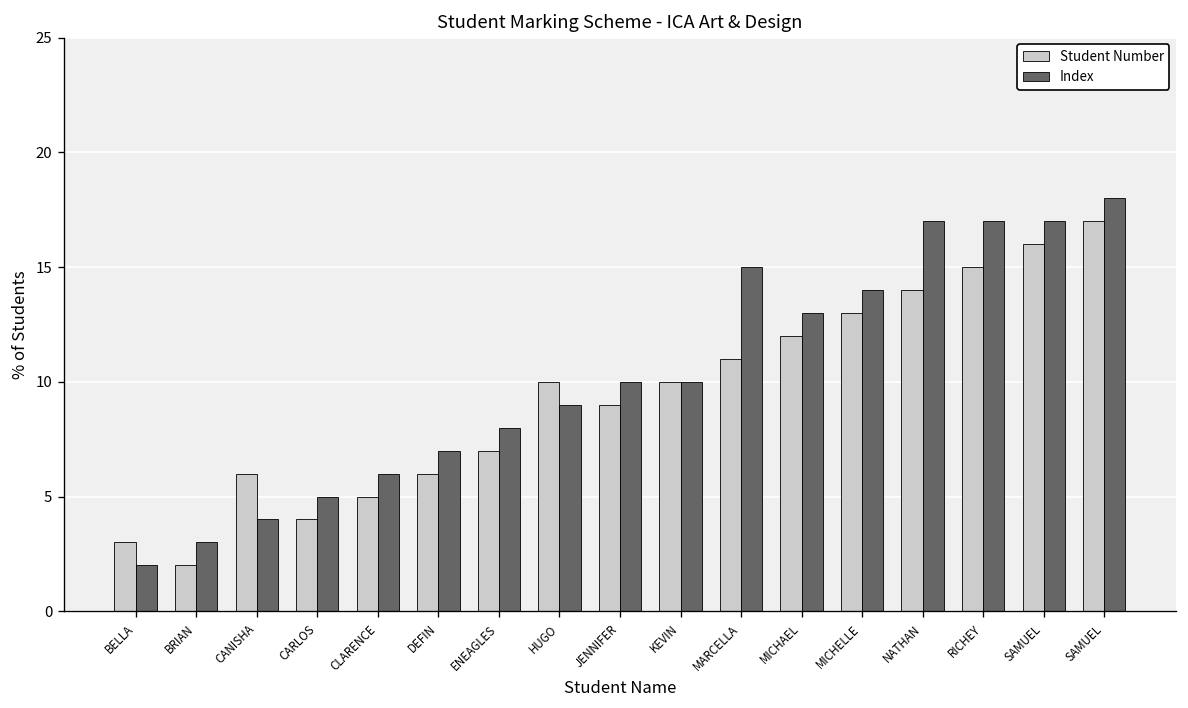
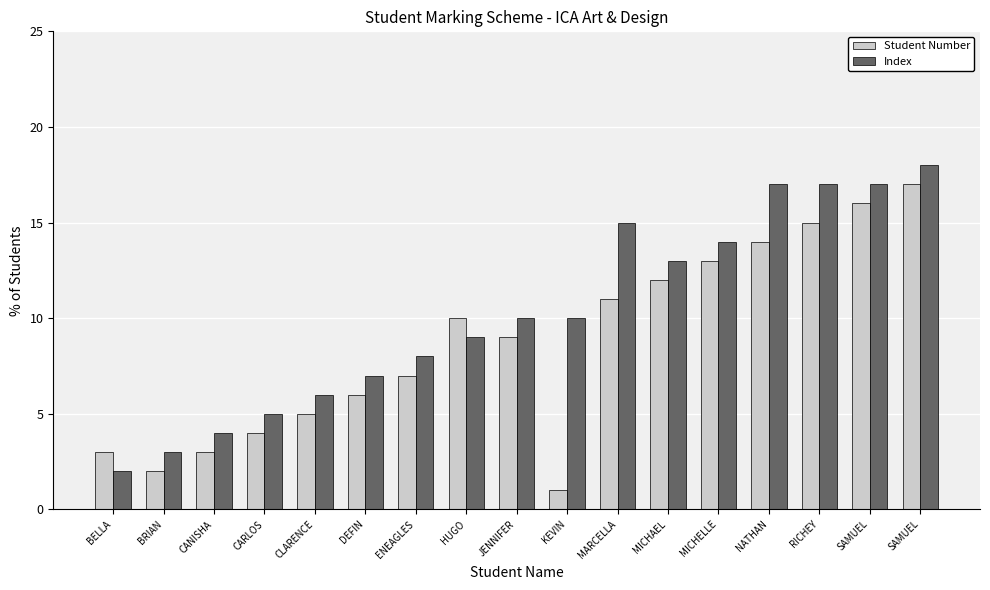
Student Number, CANISHA: 6 -> 3
Student Number, KEVIN: 10 -> 1
